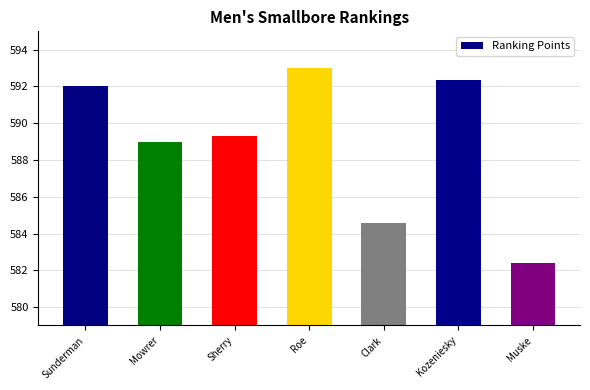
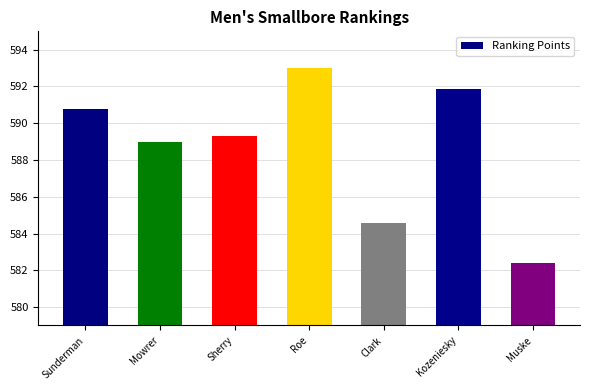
Sunderman: 592.0 -> 590.8
Kozeniesky: 592.4 -> 591.9
